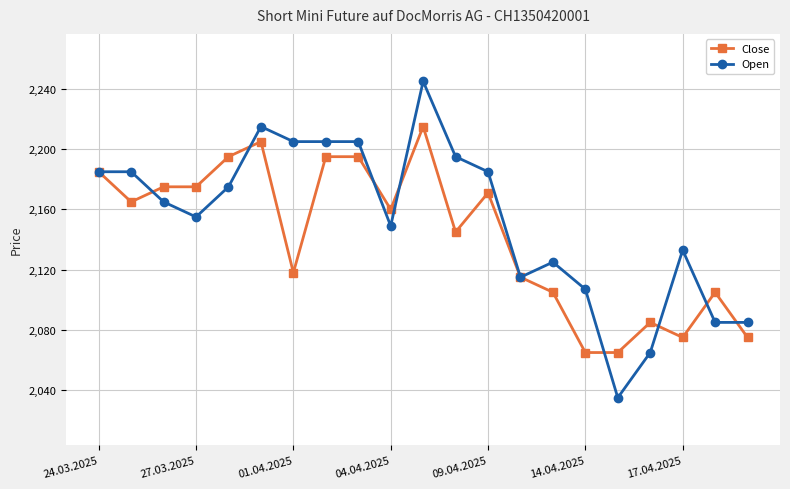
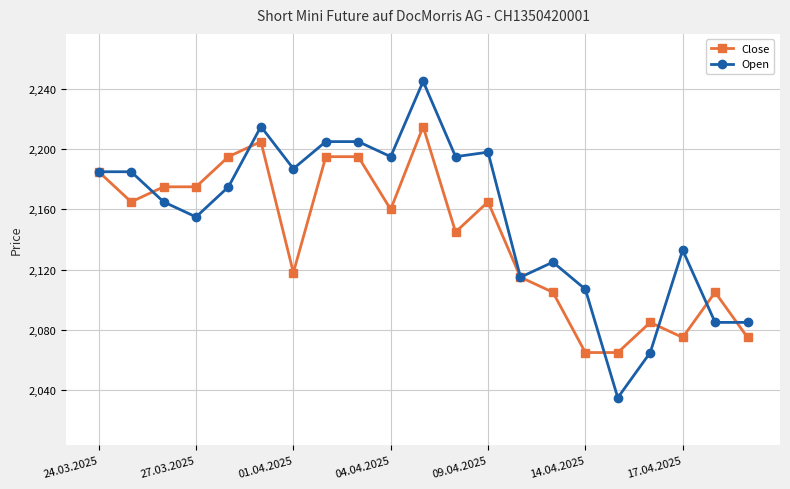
Open, 01.04.2025: 2,205 -> 2,187
Open, 04.04.2025: 2,149 -> 2,195
Close, 09.04.2025: 2,171 -> 2,165
Open, 09.04.2025: 2,185 -> 2,198
